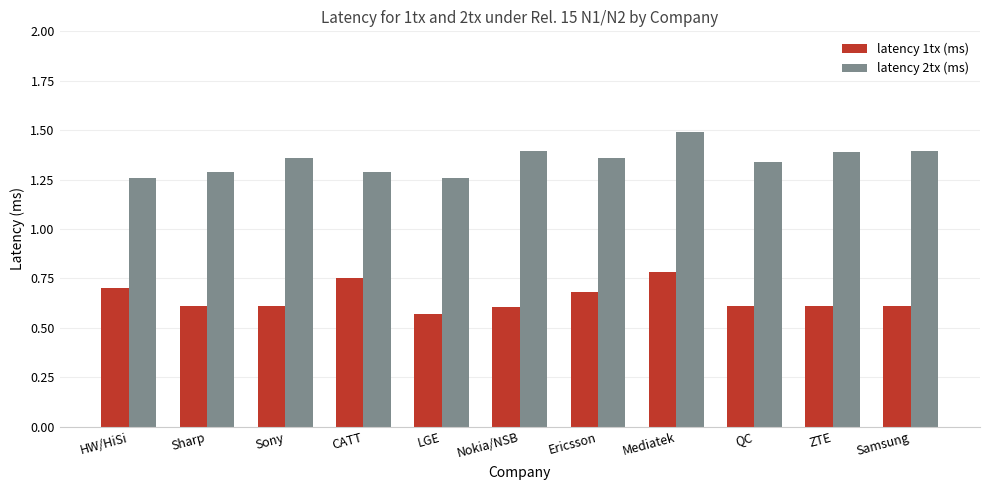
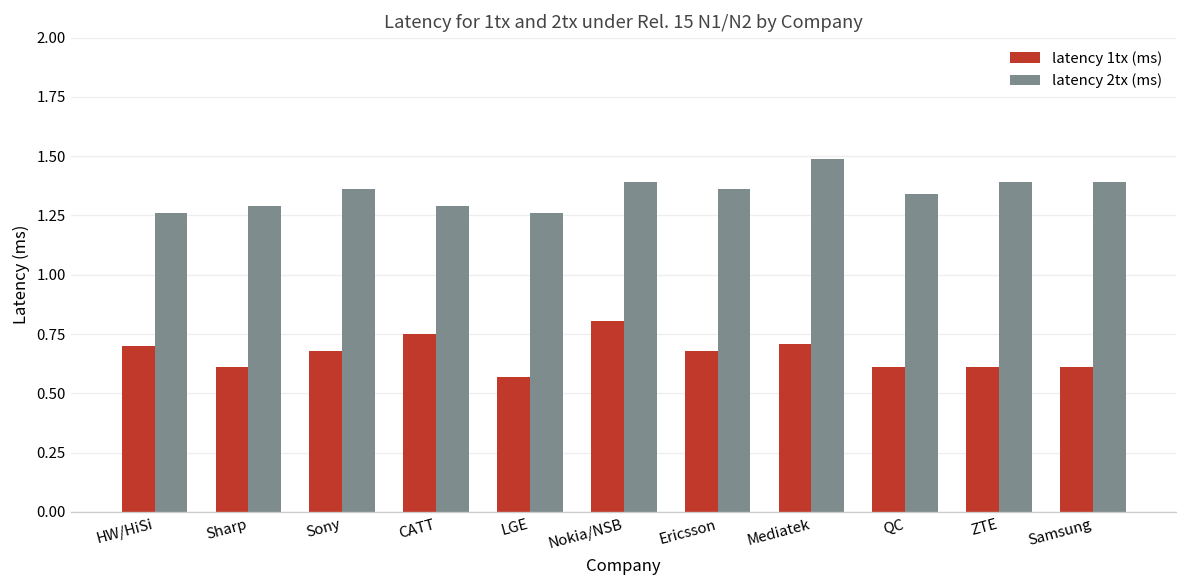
latency 1tx (ms), Sony: 0.61 -> 0.68
latency 1tx (ms), Nokia/NSB: 0.61 -> 0.80
latency 1tx (ms), Mediatek: 0.78 -> 0.71
